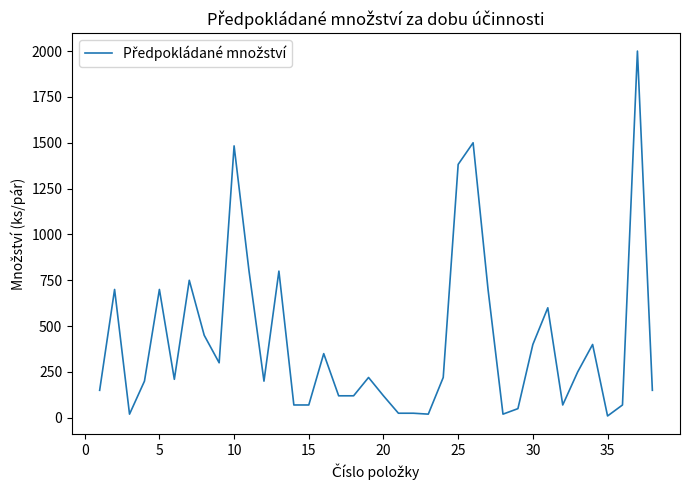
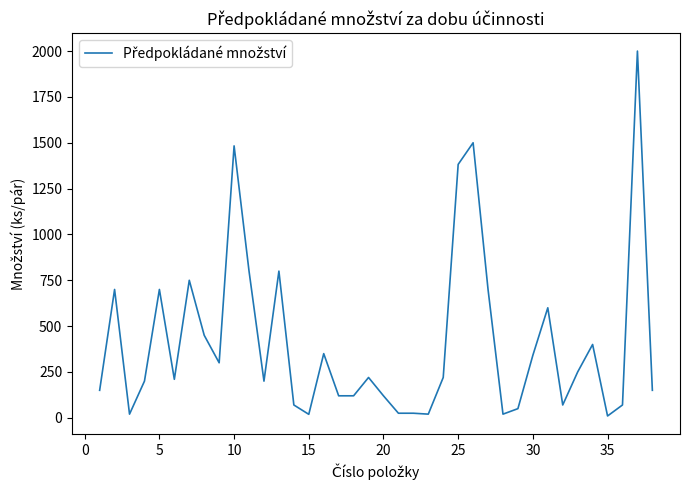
15: 70 -> 20
30: 400 -> 340
